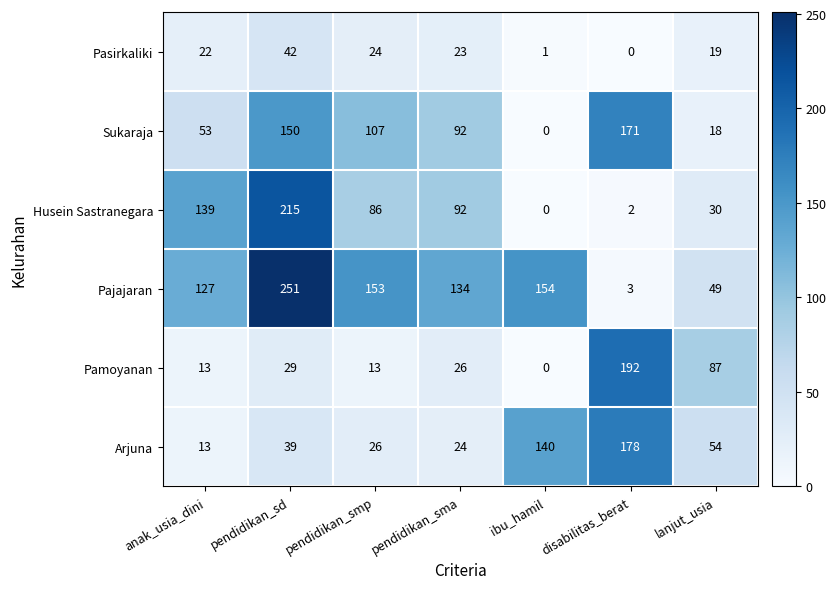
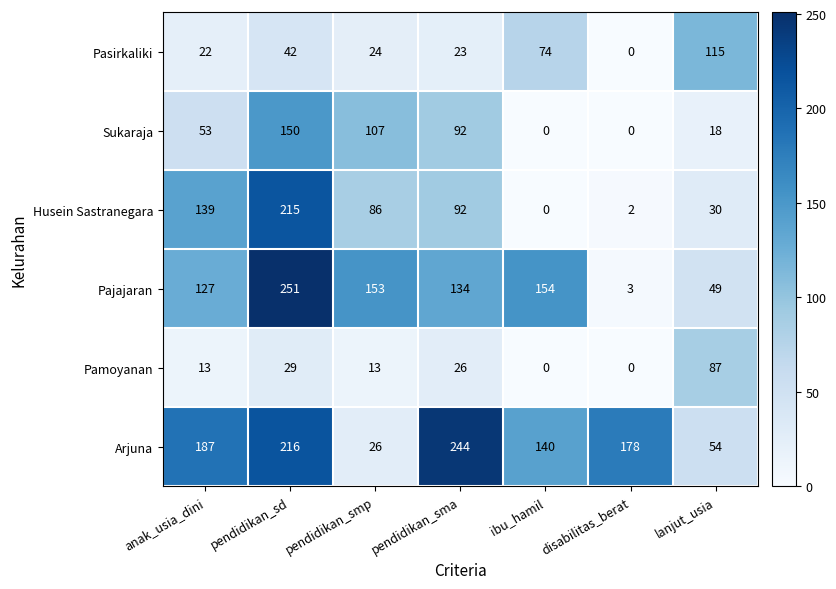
Pasirkaliki, ibu_hamil: 1 -> 74
Pasirkaliki, lanjut_usia: 19 -> 115
Sukaraja, disabilitas_berat: 171 -> 0
Pamoyanan, disabilitas_berat: 192 -> 0
Arjuna, anak_usia_dini: 13 -> 187
Arjuna, pendidikan_sd: 39 -> 216
Arjuna, pendidikan_sma: 24 -> 244
